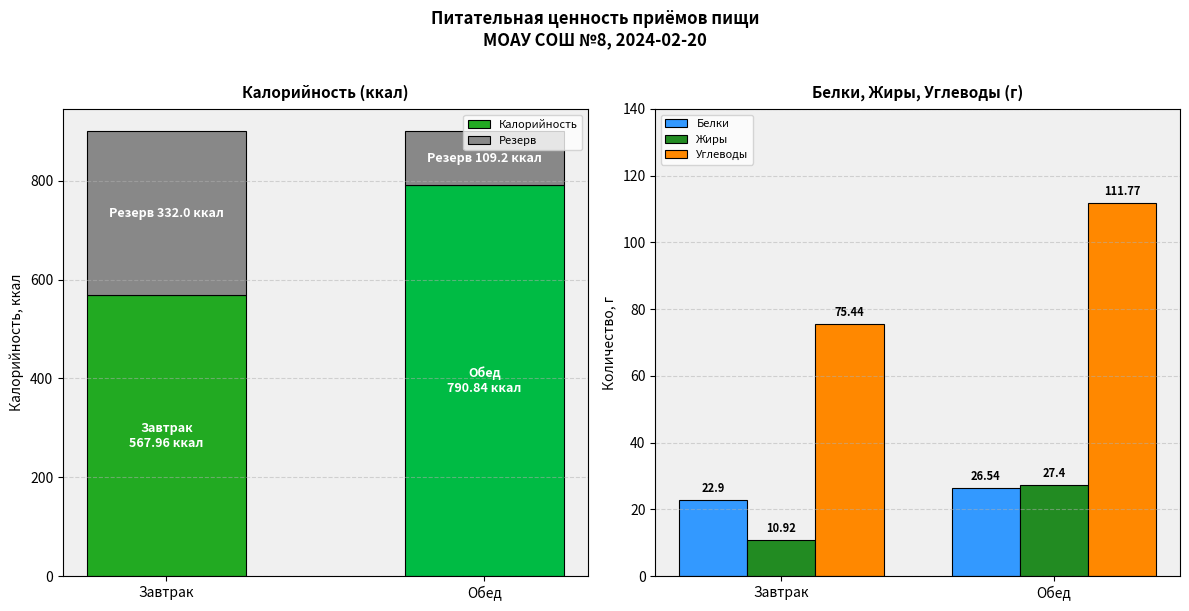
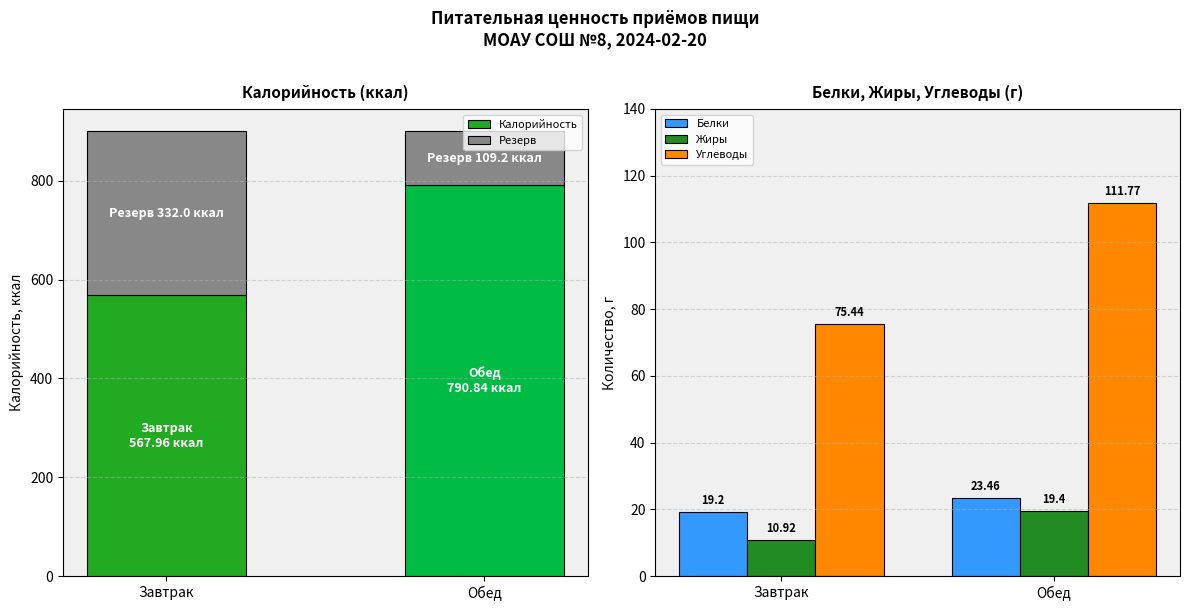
Белки, Жиры, Углеводы (г), Белки, Завтрак: 22.9 -> 19.2
Белки, Жиры, Углеводы (г), Белки, Обед: 26.54 -> 23.46
Белки, Жиры, Углеводы (г), Жиры, Обед: 27.4 -> 19.4
